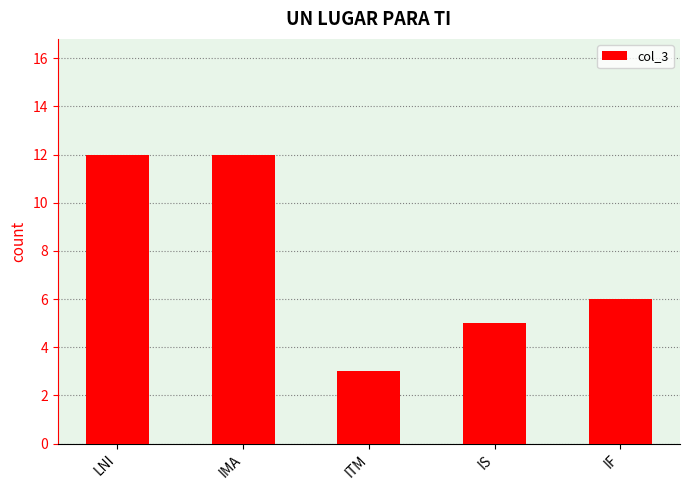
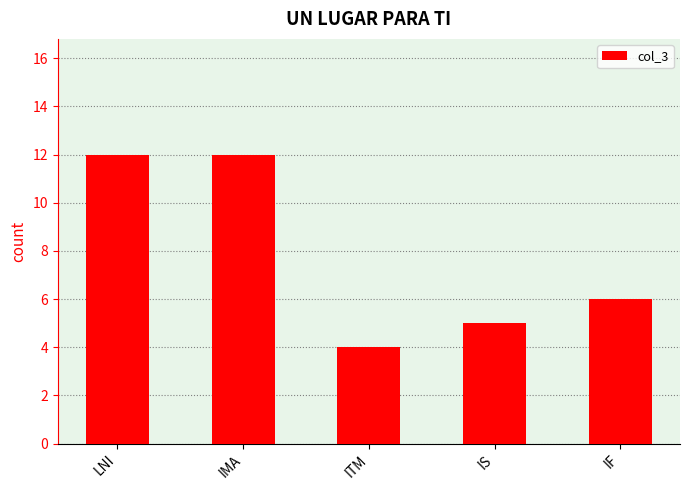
ITM: 3 -> 4
